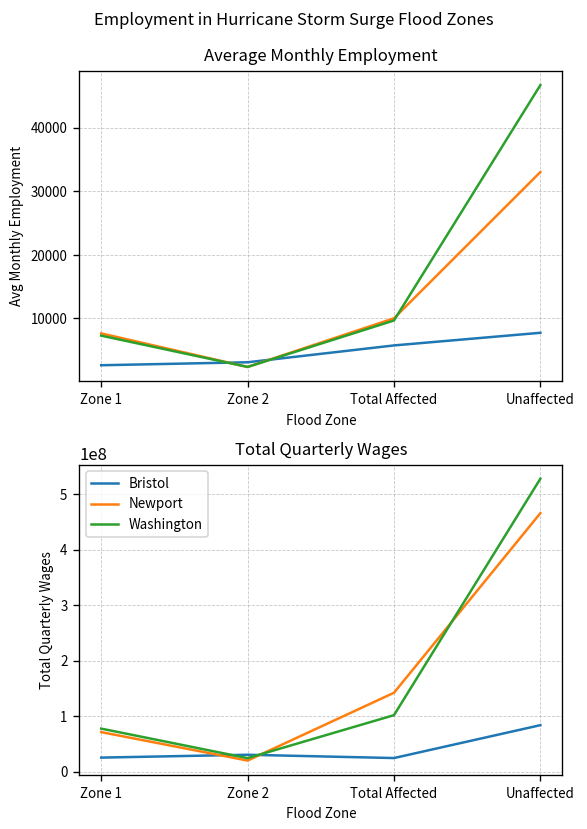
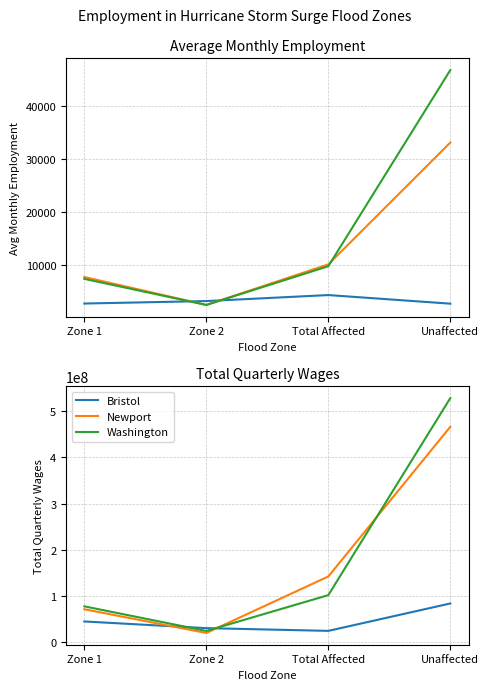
Average Monthly Employment, Bristol, Total Affected: 6000 -> 4000
Average Monthly Employment, Bristol, Unaffected: 8000 -> 3000
Total Quarterly Wages, Bristol, Zone 1: 30000000 -> 40000000
